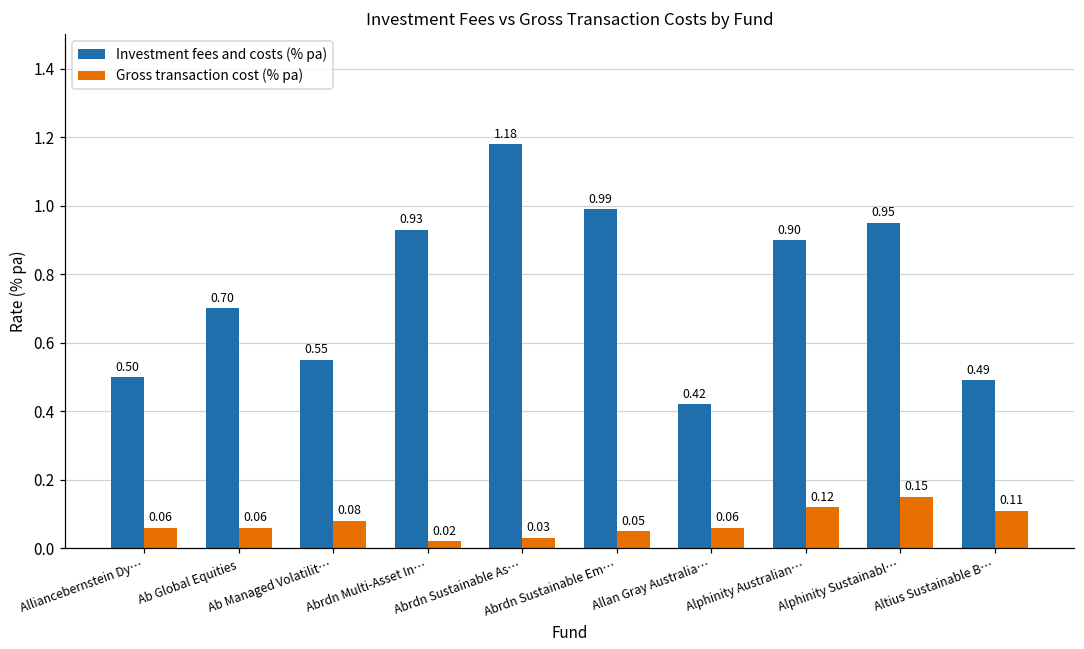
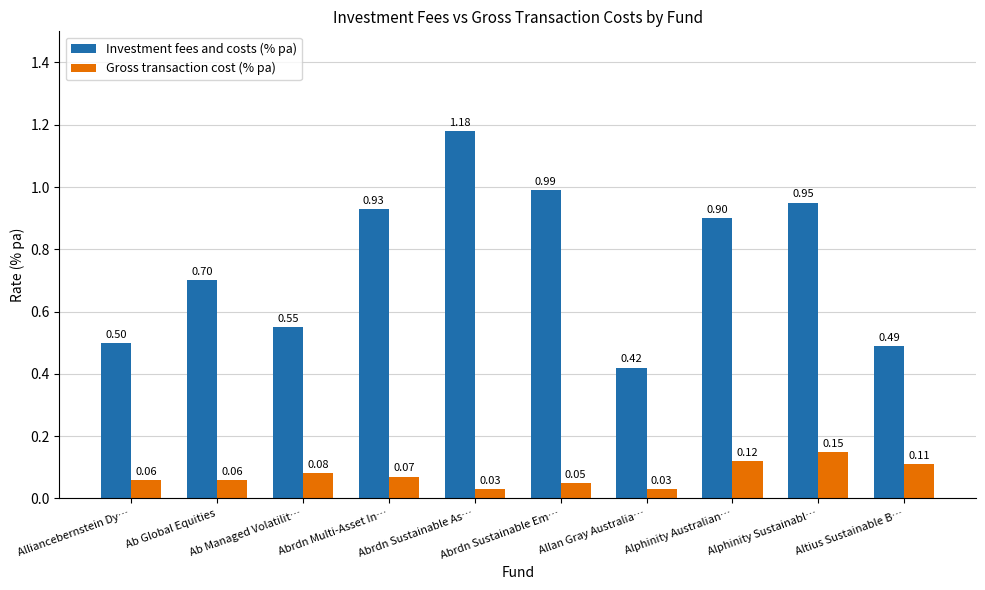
Gross transaction cost (% pa), Abrdn Multi-Asset In…: 0.02 -> 0.07
Gross transaction cost (% pa), Allan Gray Australia…: 0.06 -> 0.03
